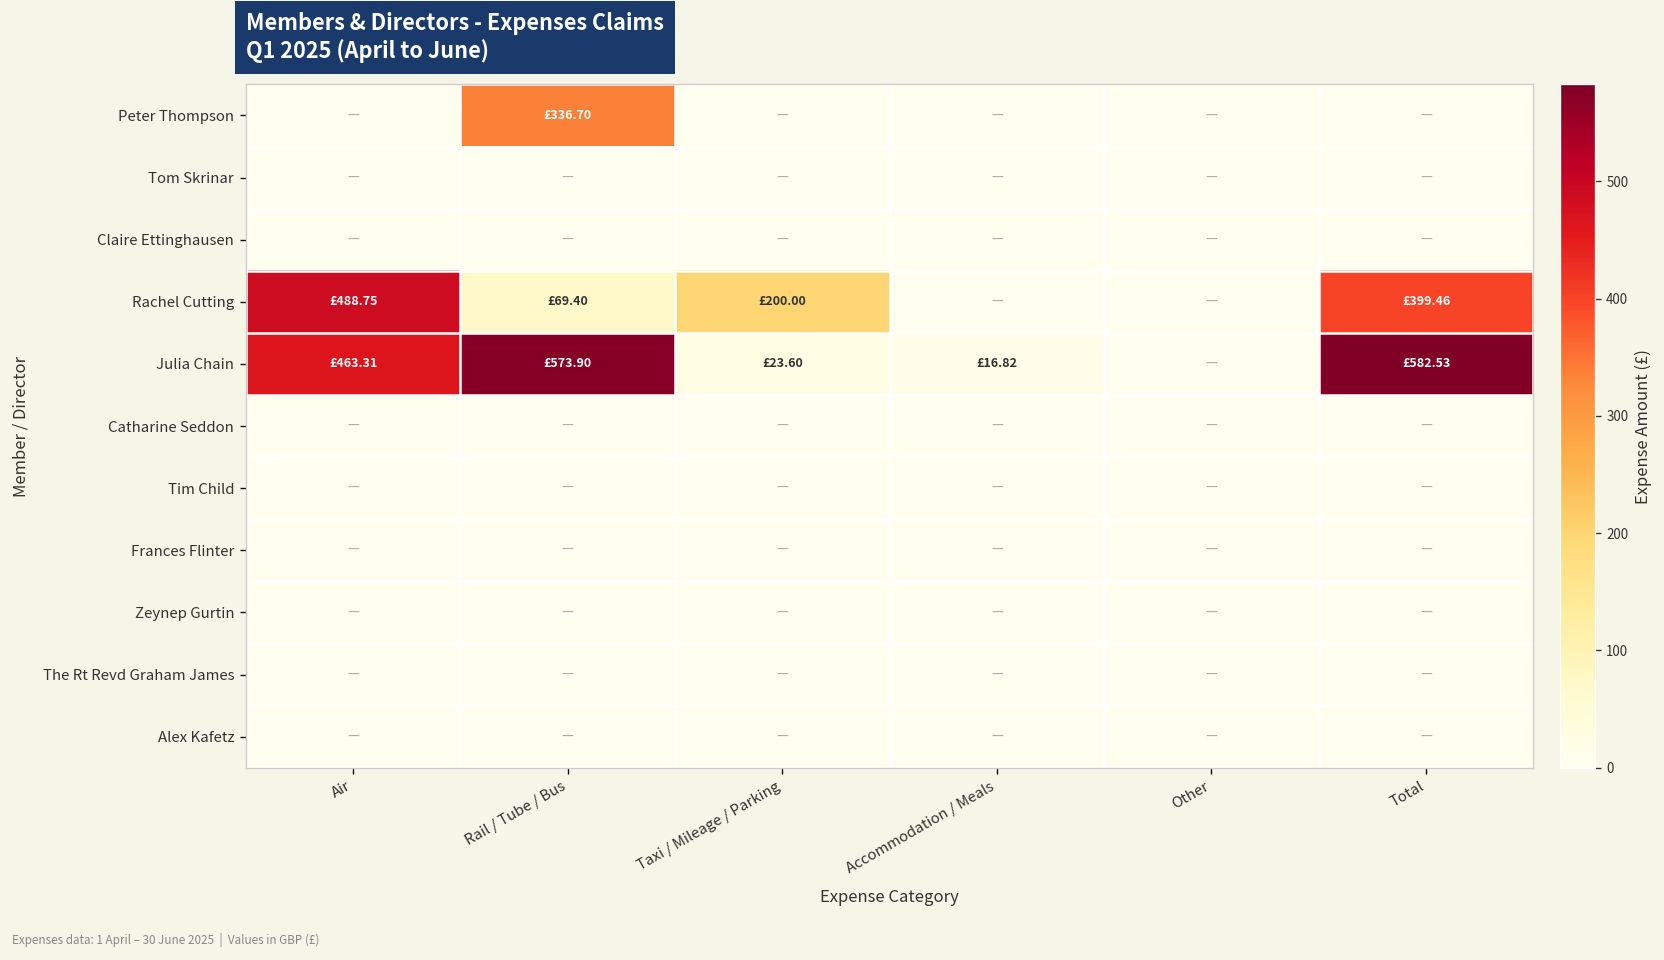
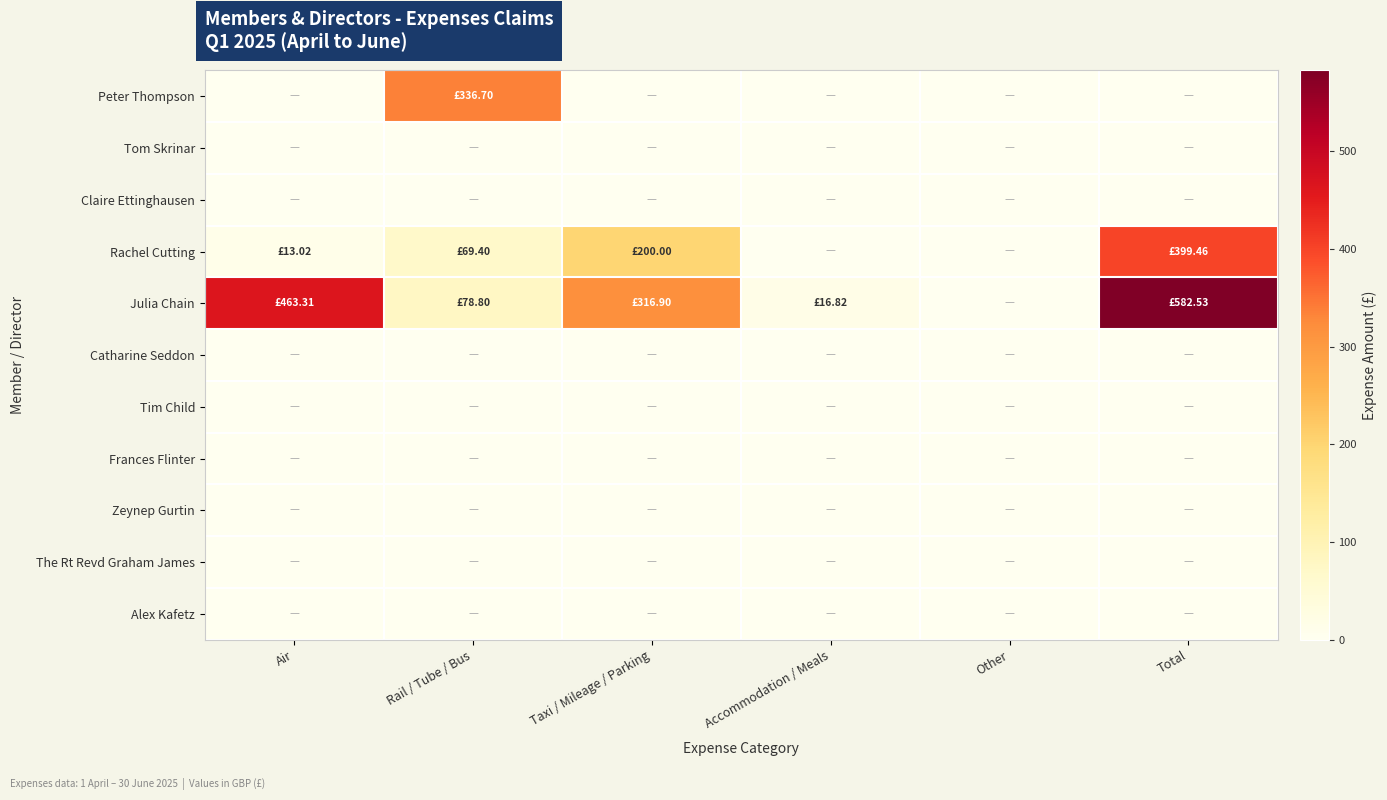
Rachel Cutting, Air: £488.75 -> £13.02
Julia Chain, Rail / Tube / Bus: £573.90 -> £78.80
Julia Chain, Taxi / Mileage / Parking: £23.60 -> £316.90
